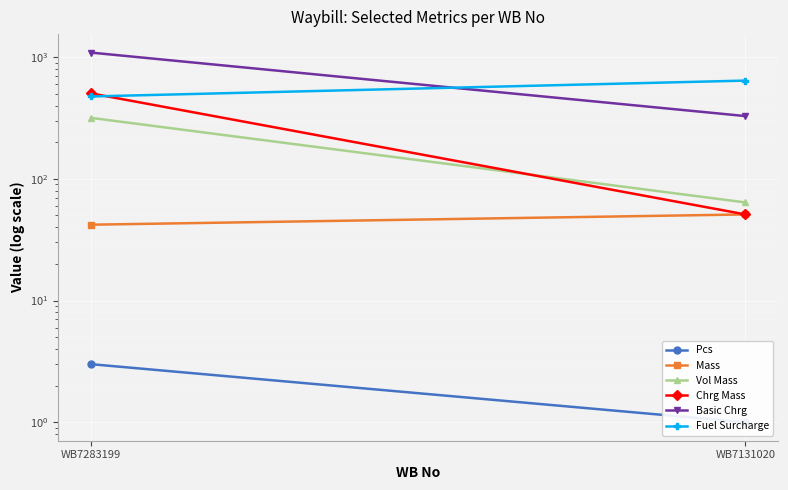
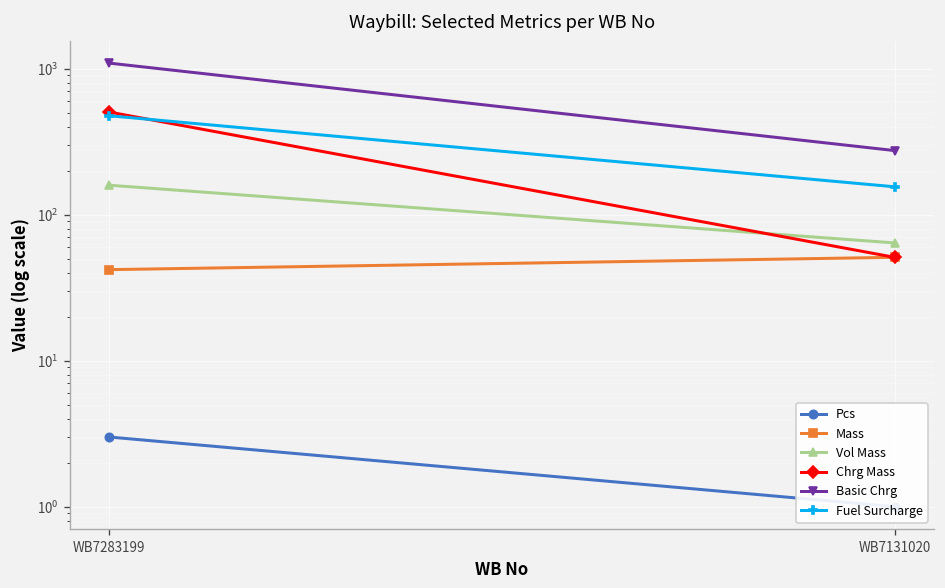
Vol Mass, WB7283199: 320 -> 160
Basic Chrg, WB7131020: 330 -> 270
Fuel Surcharge, WB7131020: 600 -> 160
